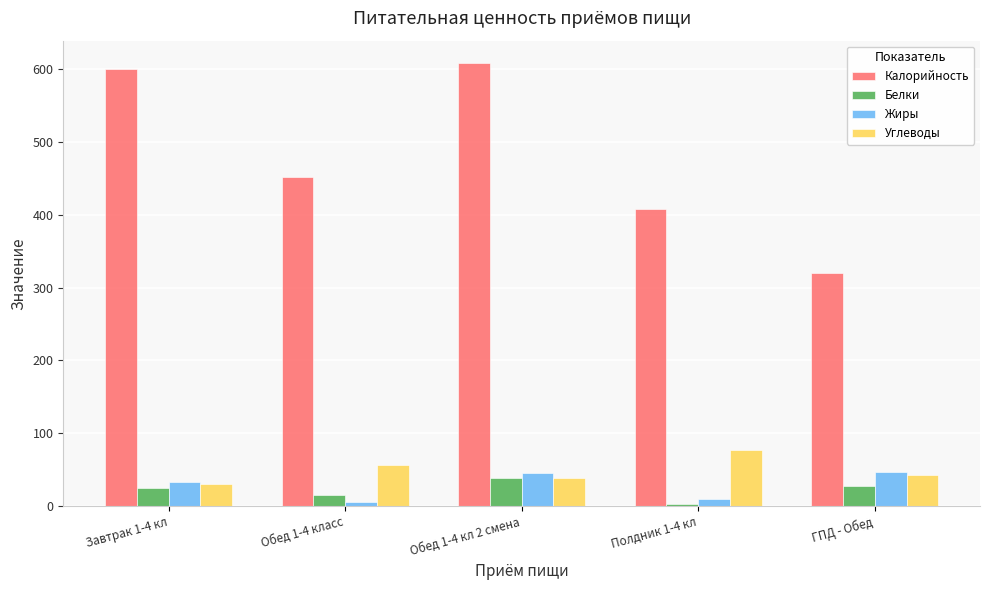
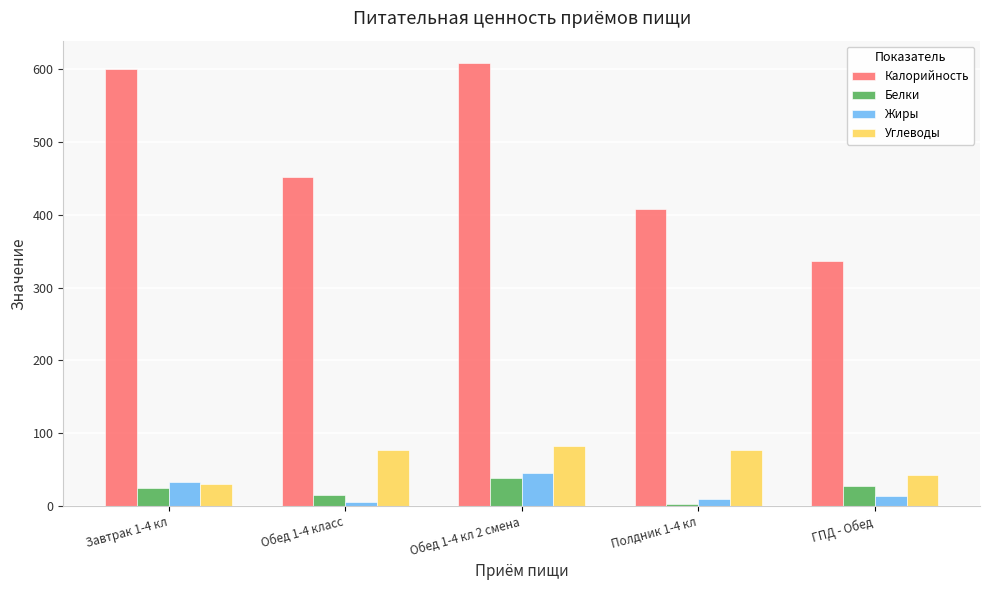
Углеводы, Обед 1-4 класс: 60 -> 80
Углеводы, Обед 1-4 кл 2 смена: 40 -> 80
Калорийность, ГПД - Обед: 320 -> 340
Жиры, ГПД - Обед: 50 -> 10
